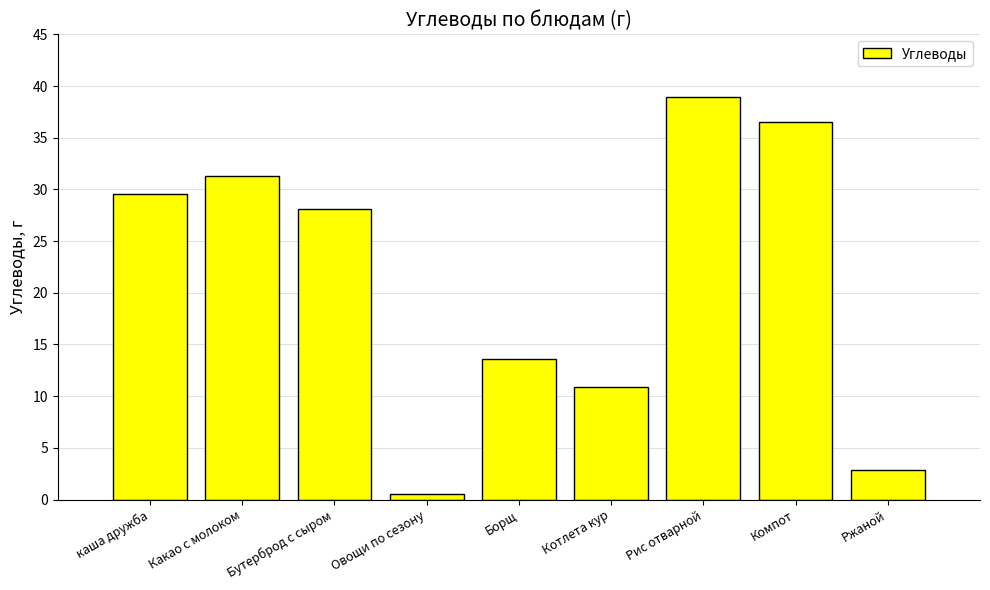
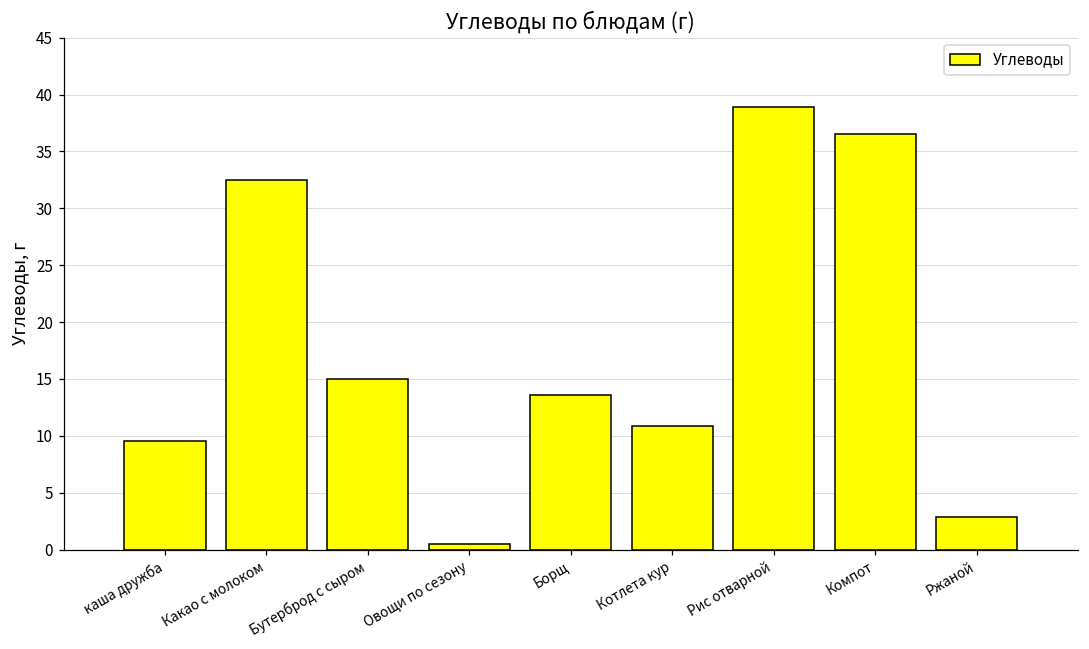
каша дружба: 29.6 -> 9.5
Какао с молоком: 31.3 -> 32.5
Бутерброд с сыром: 28.1 -> 15.0
